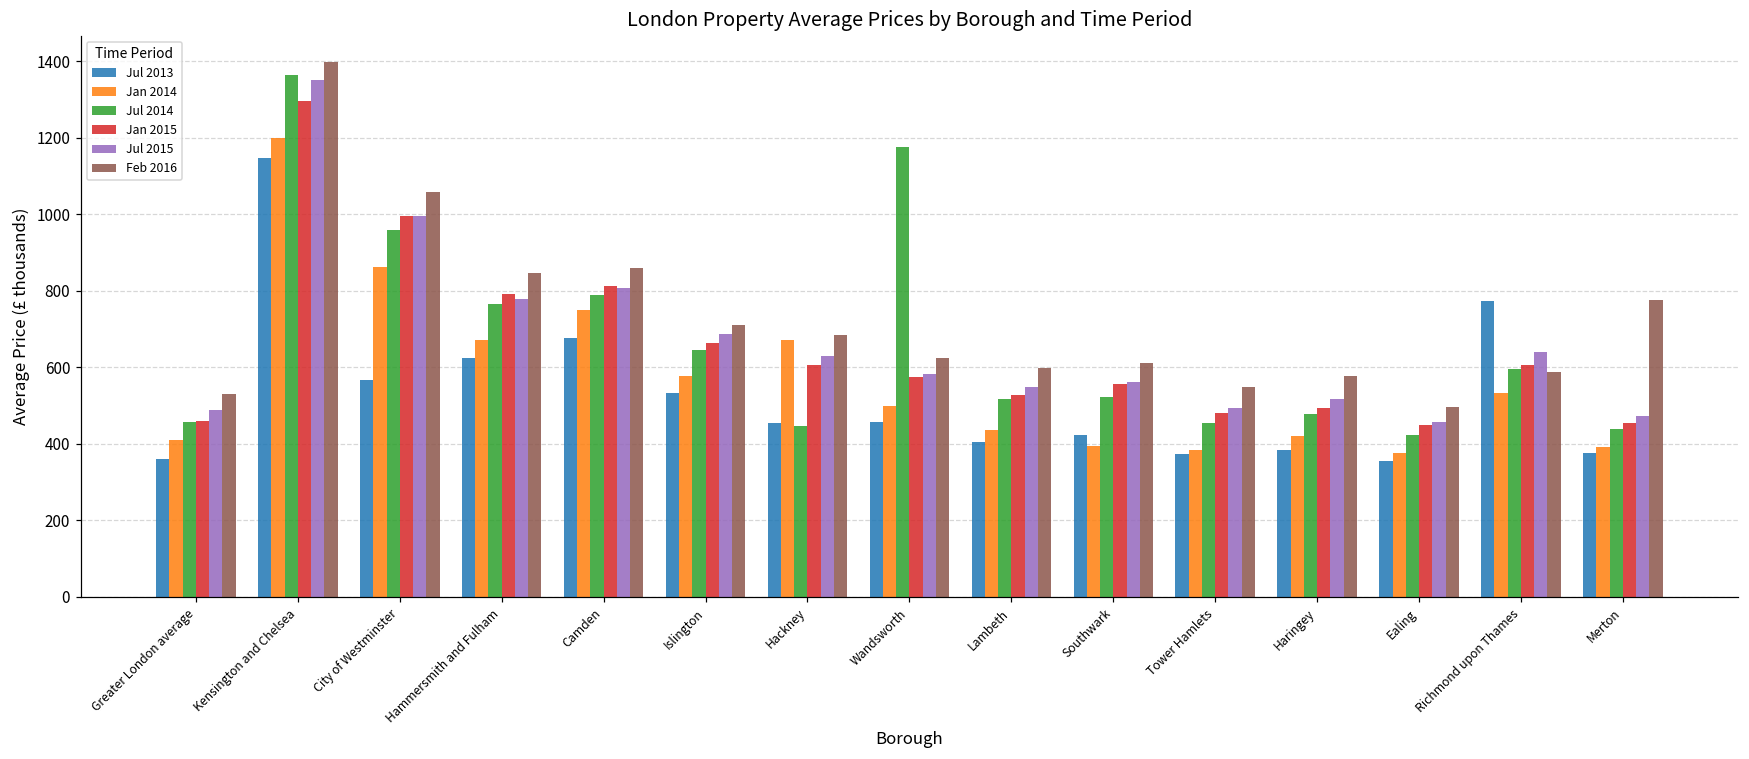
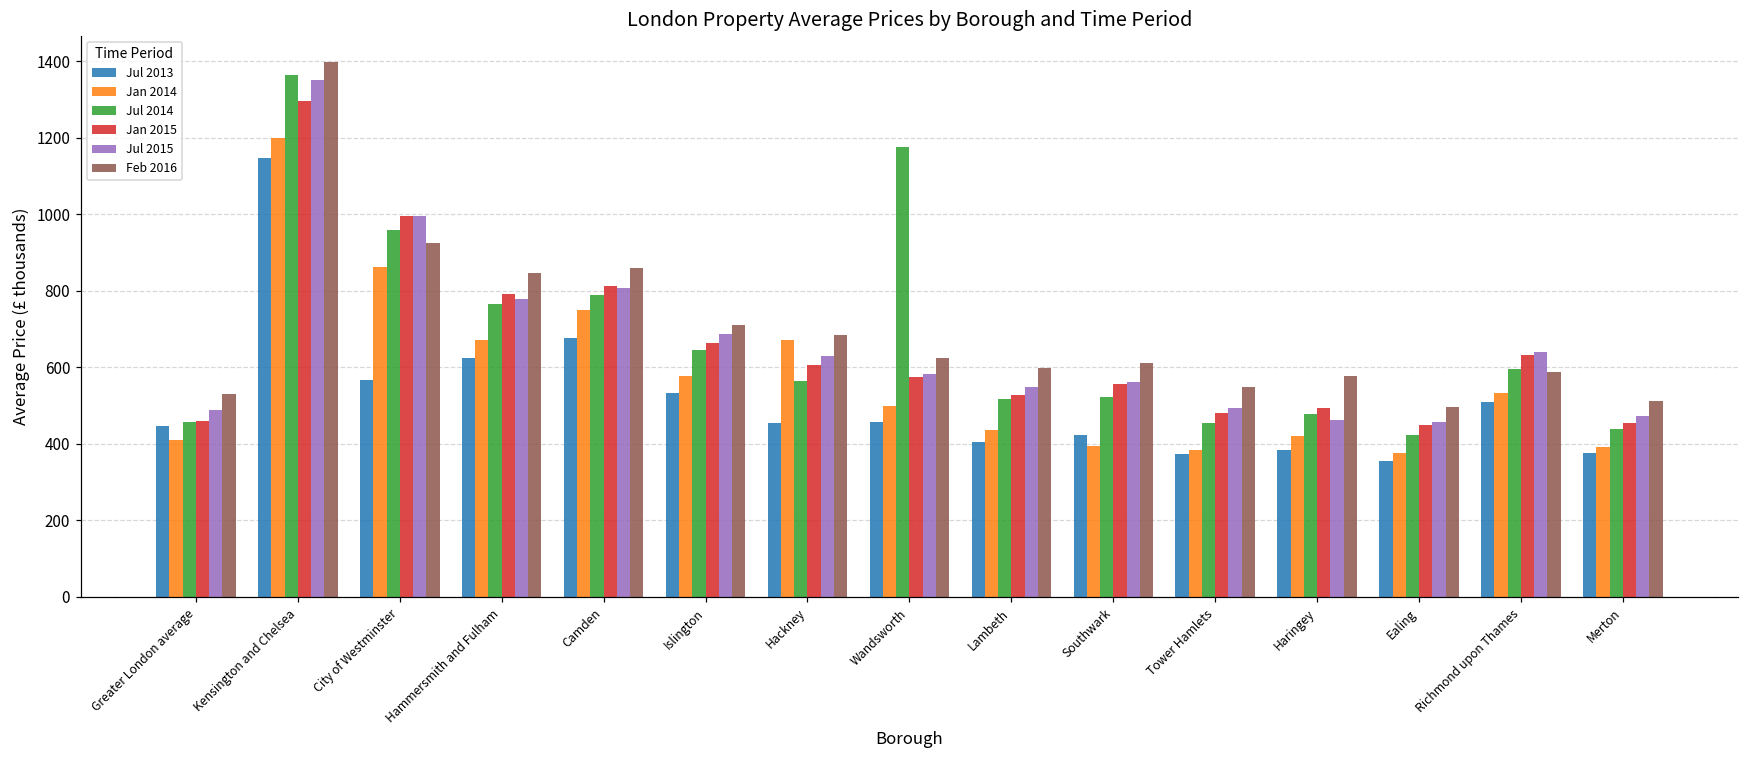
Jul 2013, Greater London average: 360 -> 440
Feb 2016, City of Westminster: 1060 -> 920
Jul 2014, Hackney: 440 -> 560
Jul 2015, Haringey: 520 -> 460
Jul 2013, Richmond upon Thames: 770 -> 510
Jan 2015, Richmond upon Thames: 600 -> 630
Feb 2016, Merton: 780 -> 510
